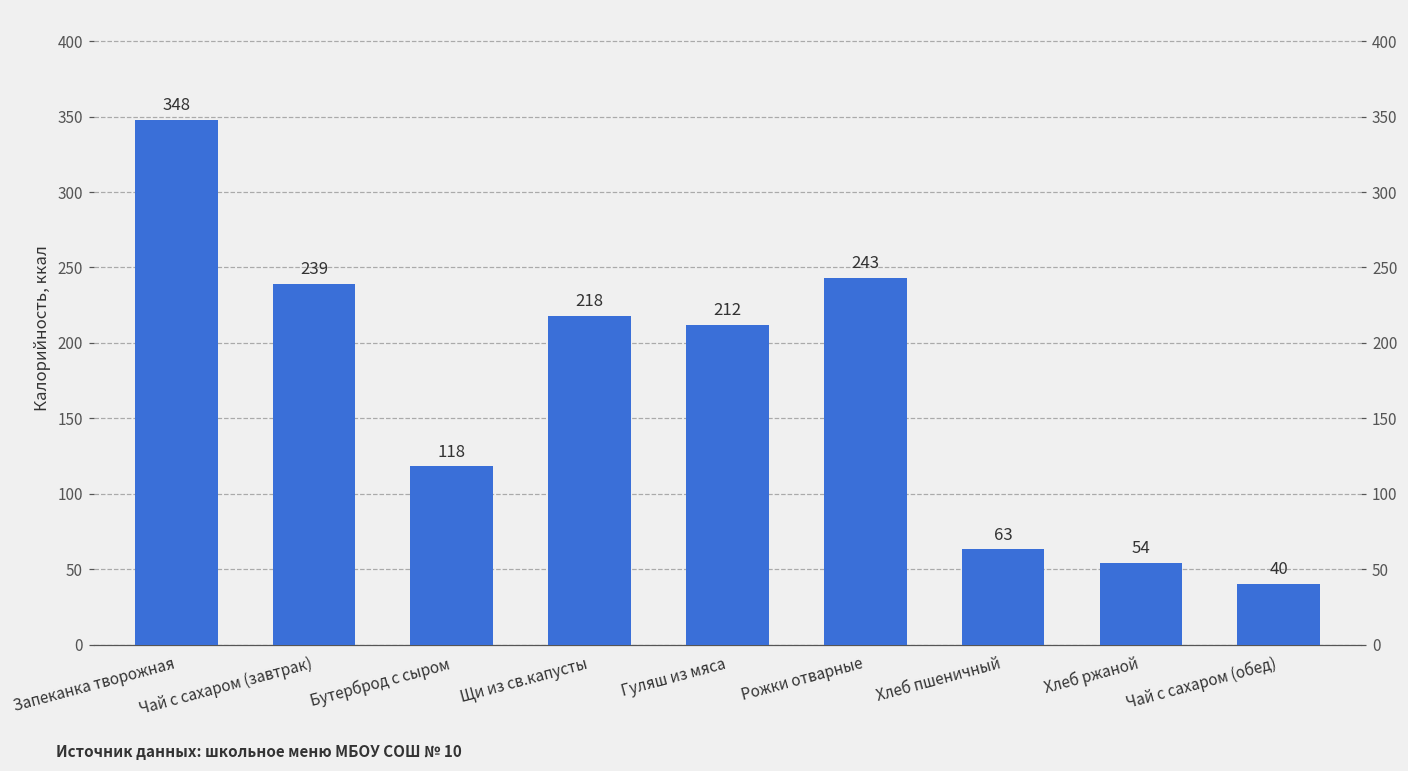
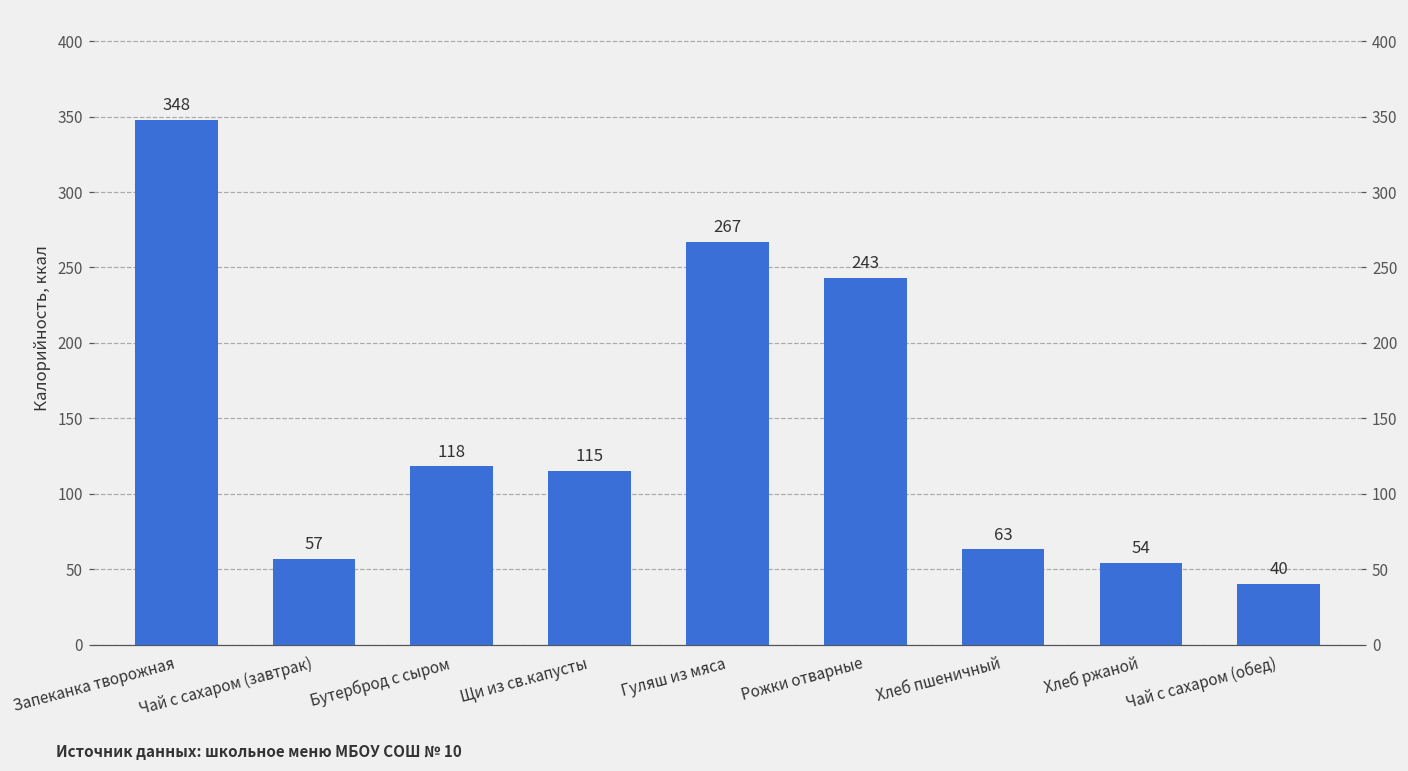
Чай с сахаром (завтрак): 239 -> 57
Щи из св.капусты: 218 -> 115
Гуляш из мяса: 212 -> 267
